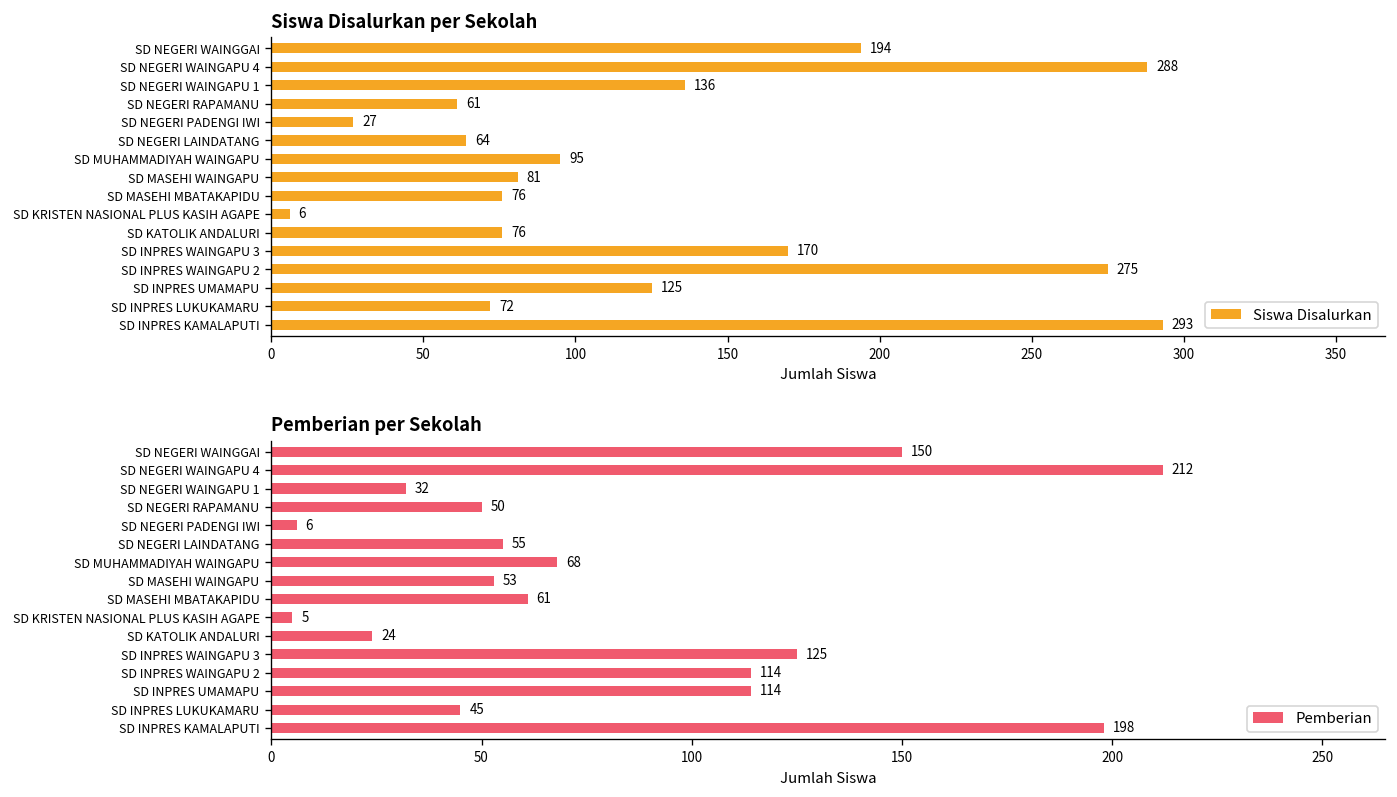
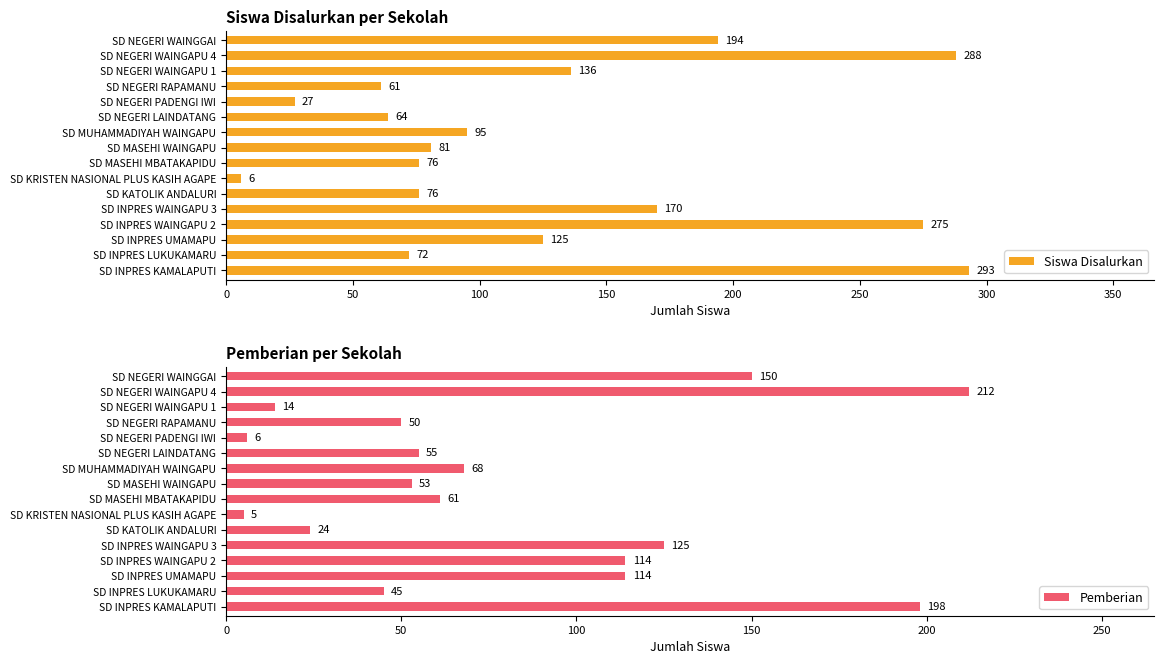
Pemberian per Sekolah, SD NEGERI WAINGAPU 1: 32 -> 14
